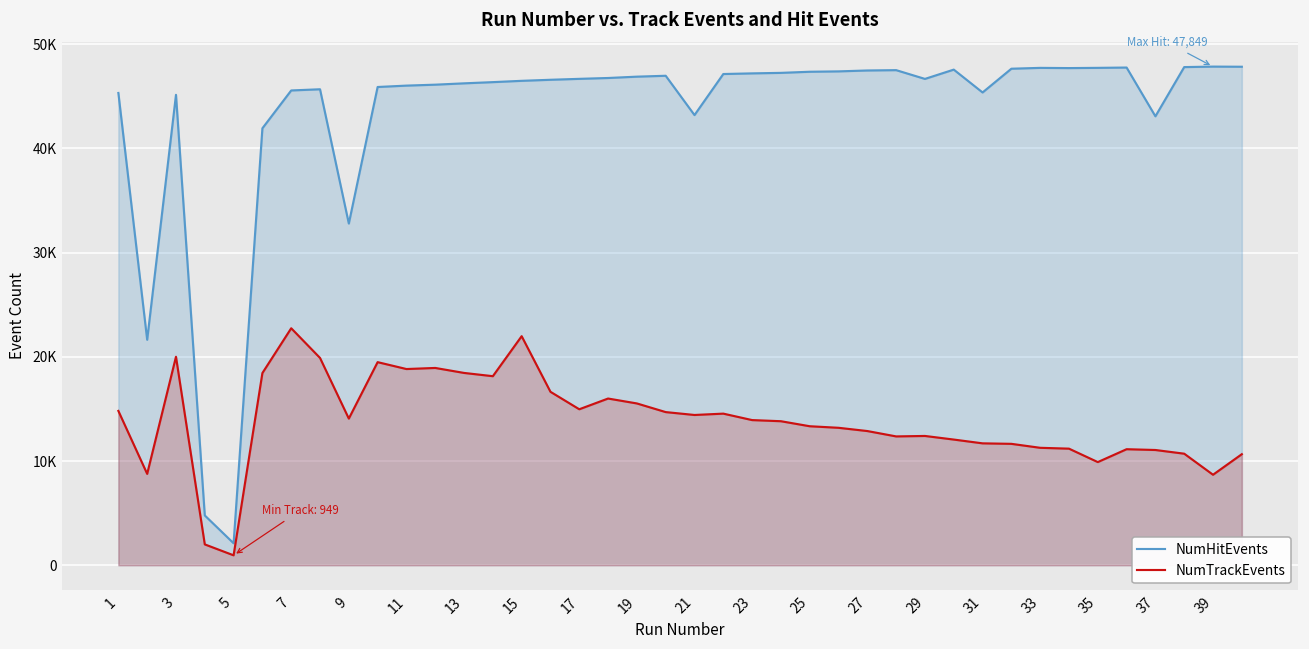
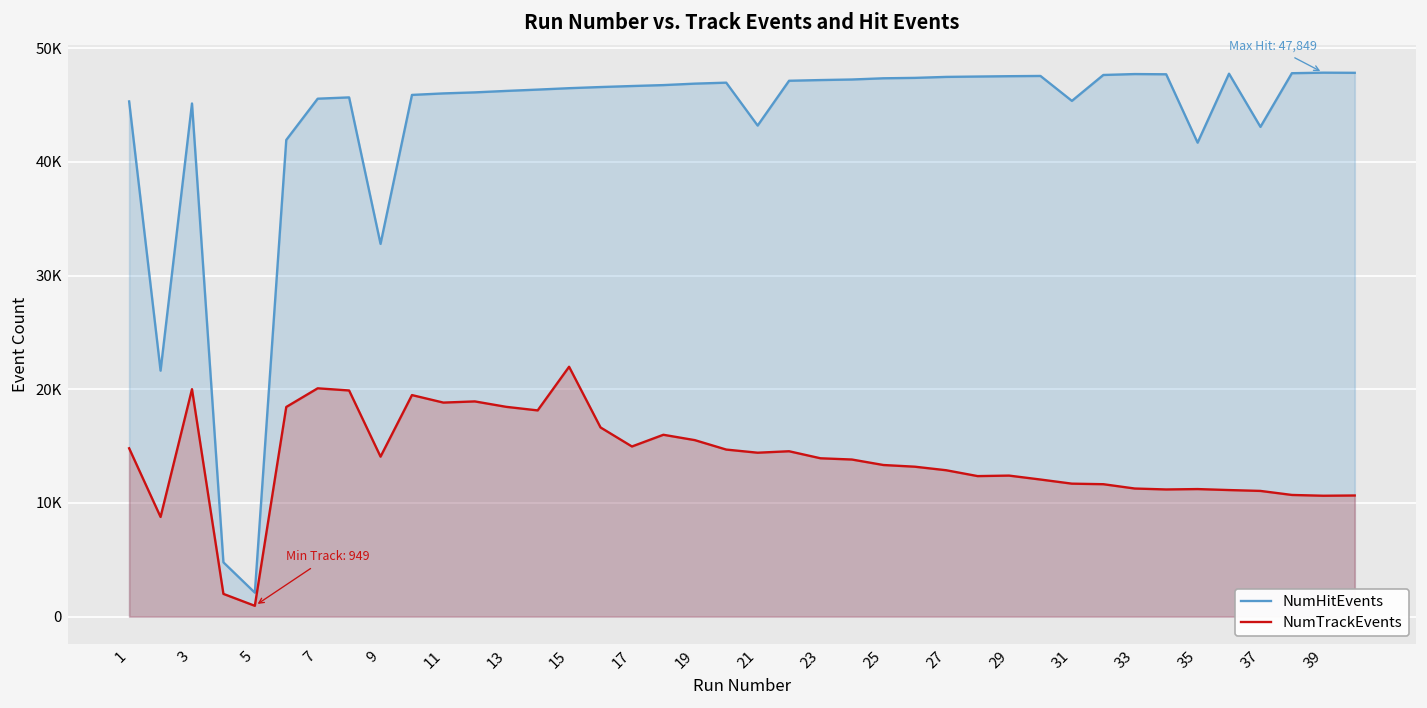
NumTrackEvents, 7: 23000 -> 20000
NumHitEvents, 29: 47000 -> 48000
NumHitEvents, 35: 48000 -> 42000
NumTrackEvents, 35: 10000 -> 11000
NumTrackEvents, 39: 9000 -> 11000
